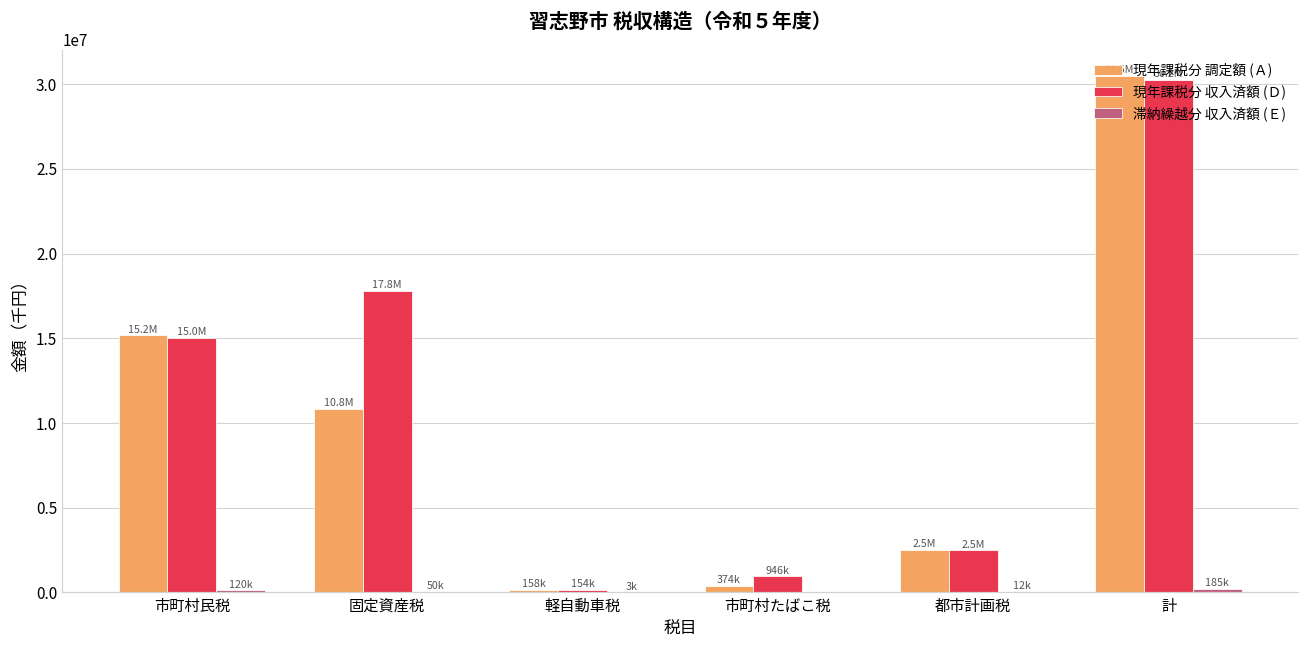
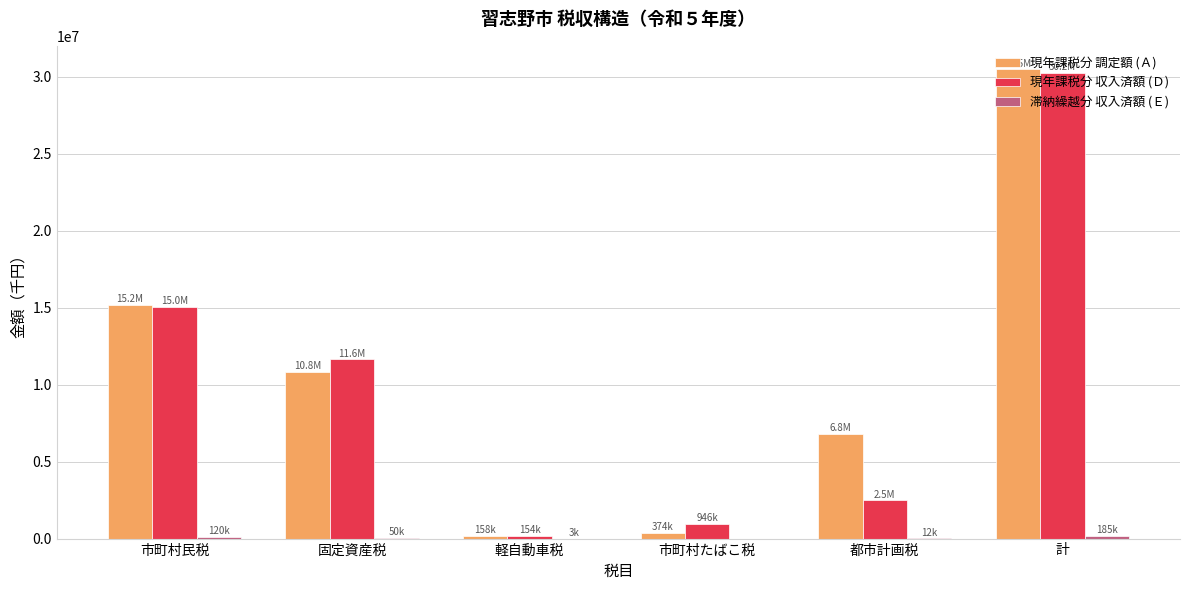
現年課税分 収入済額 (Ｄ), 固定資産税: 17.8M -> 11.6M
現年課税分 調定額 (Ａ), 都市計画税: 2.5M -> 6.8M
